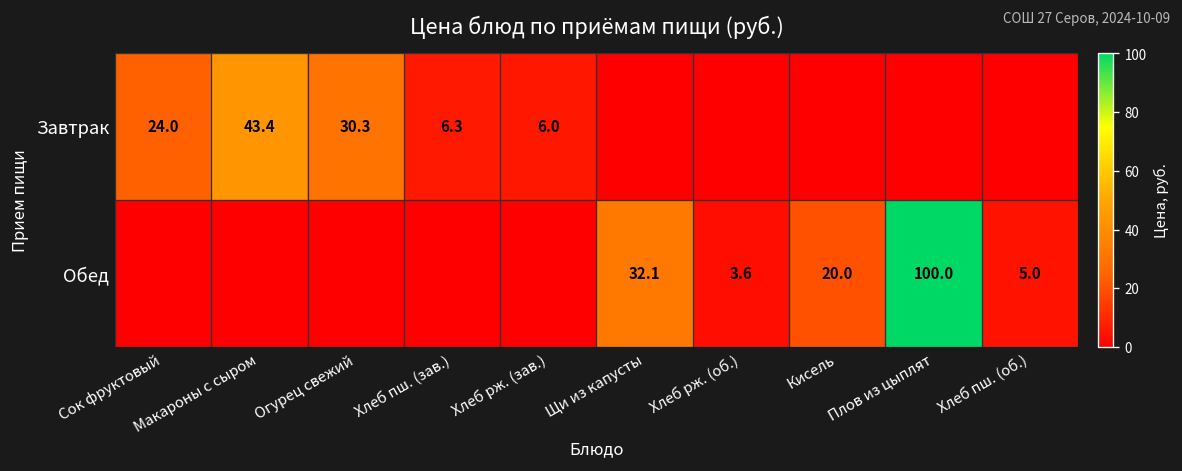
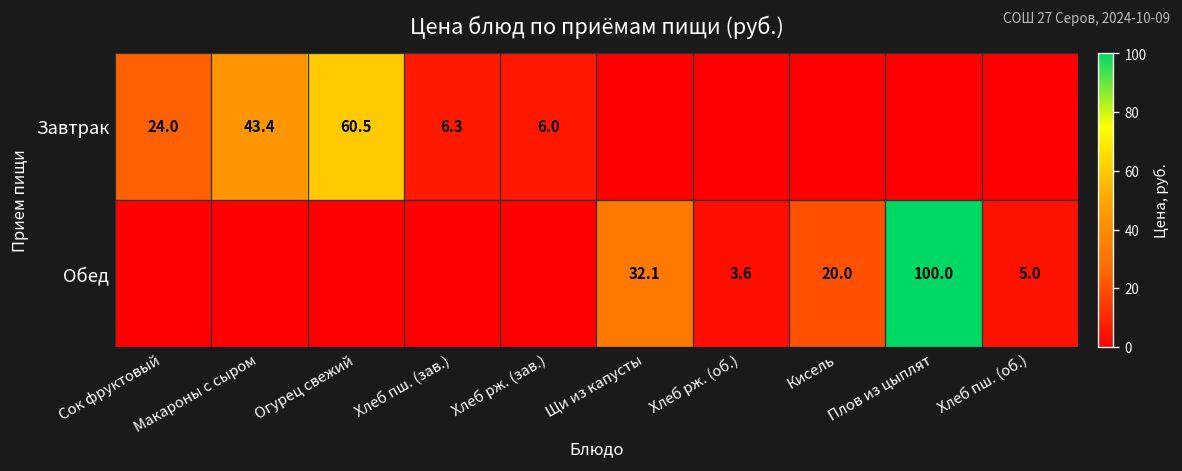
Завтрак, Огурец свежий: 30.3 -> 60.5
